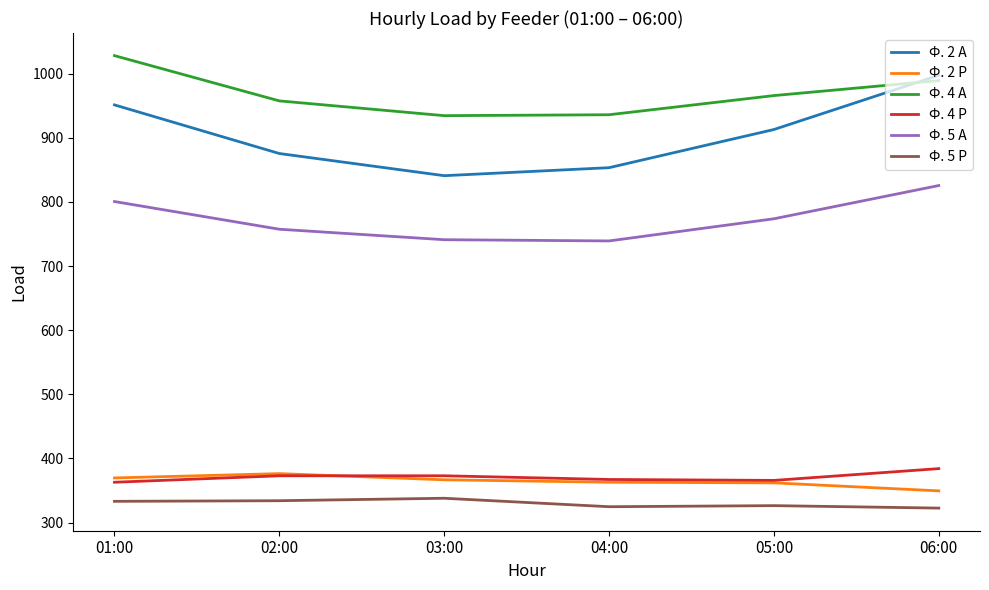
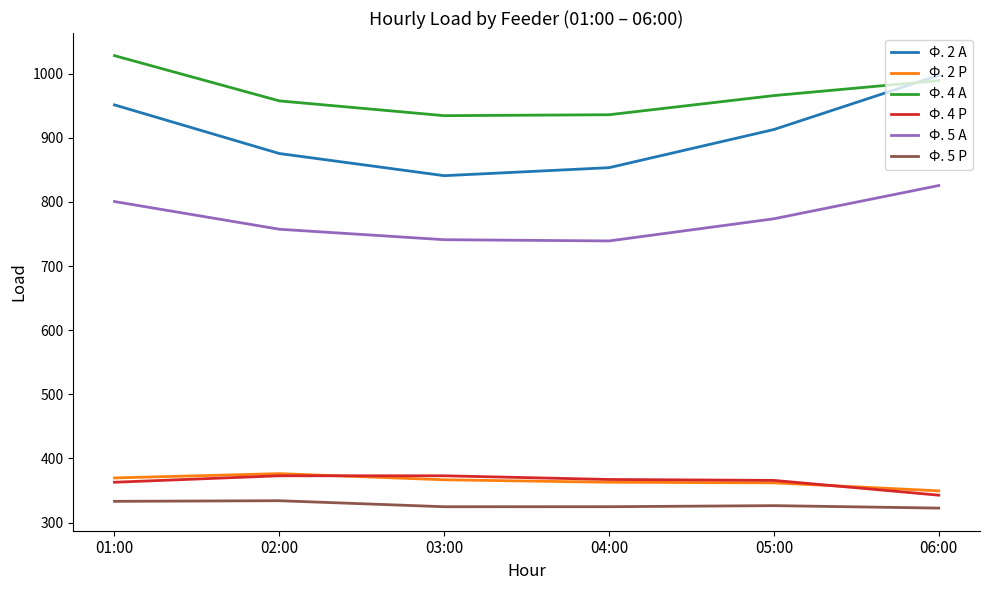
Ф. 5 Р, 03:00: 340 -> 320
Ф. 4 Р, 06:00: 380 -> 340
